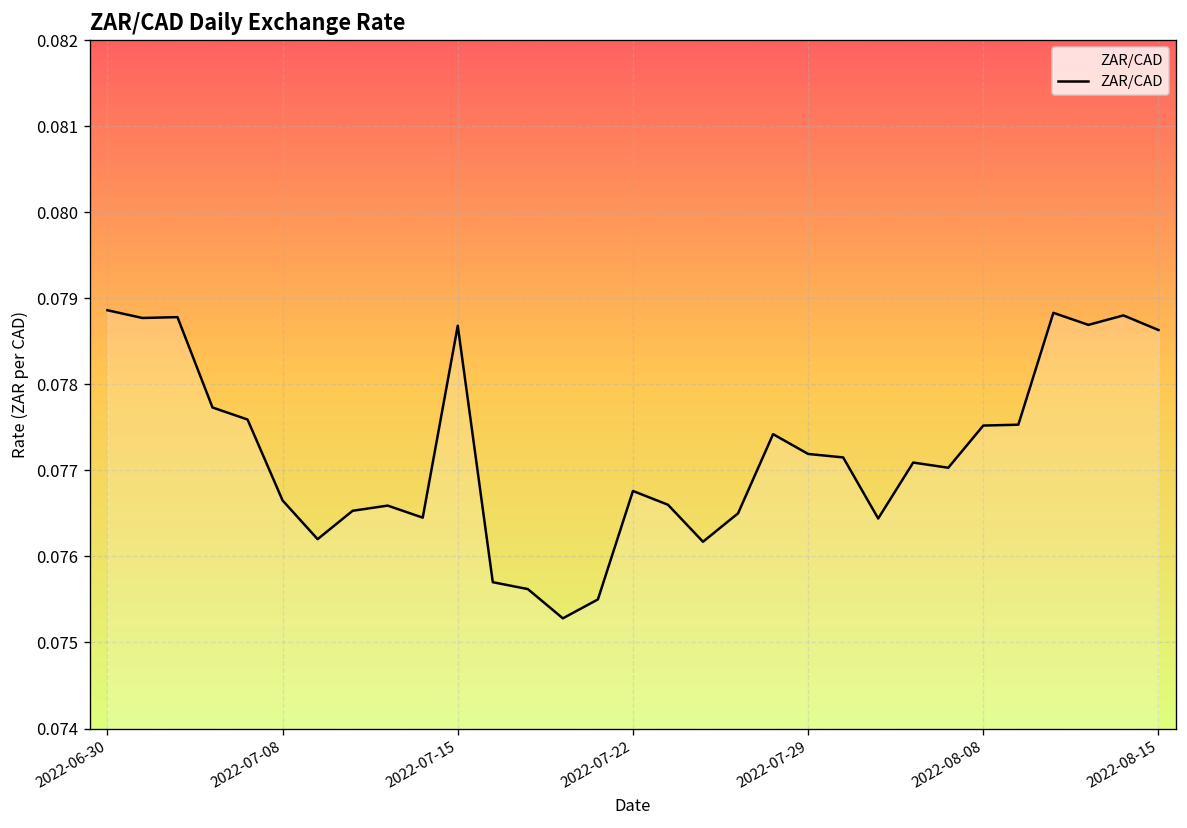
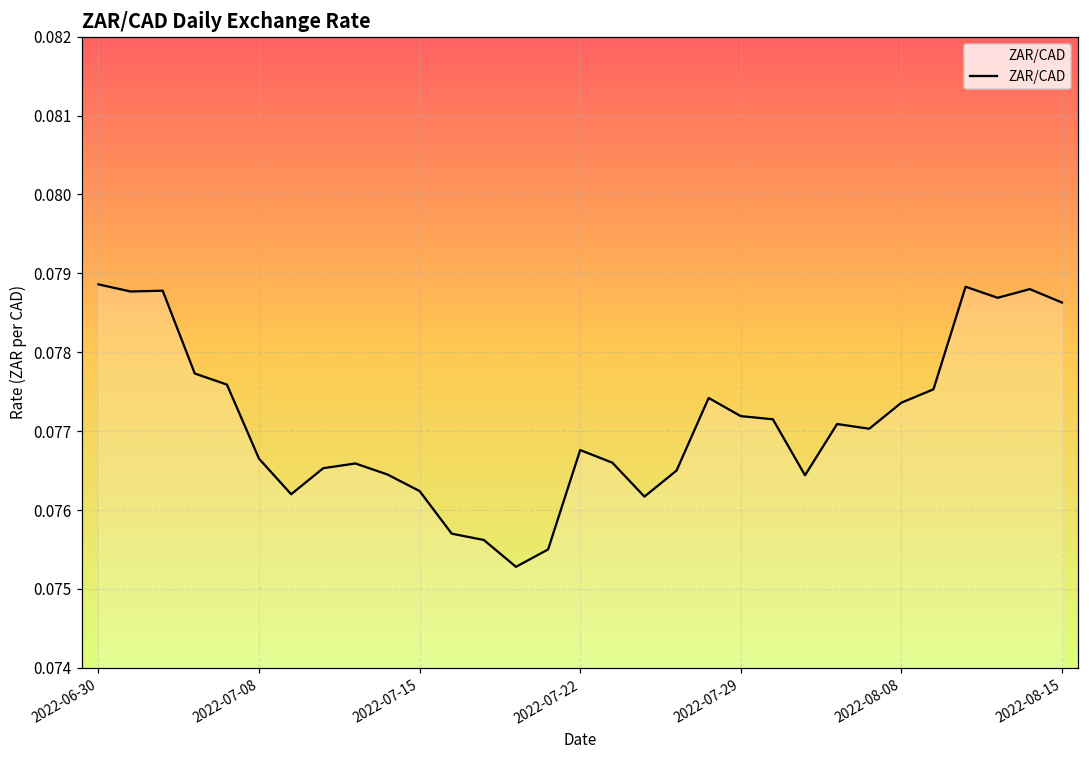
2022-07-15: 0.0787 -> 0.0762
2022-08-08: 0.0775 -> 0.0774
